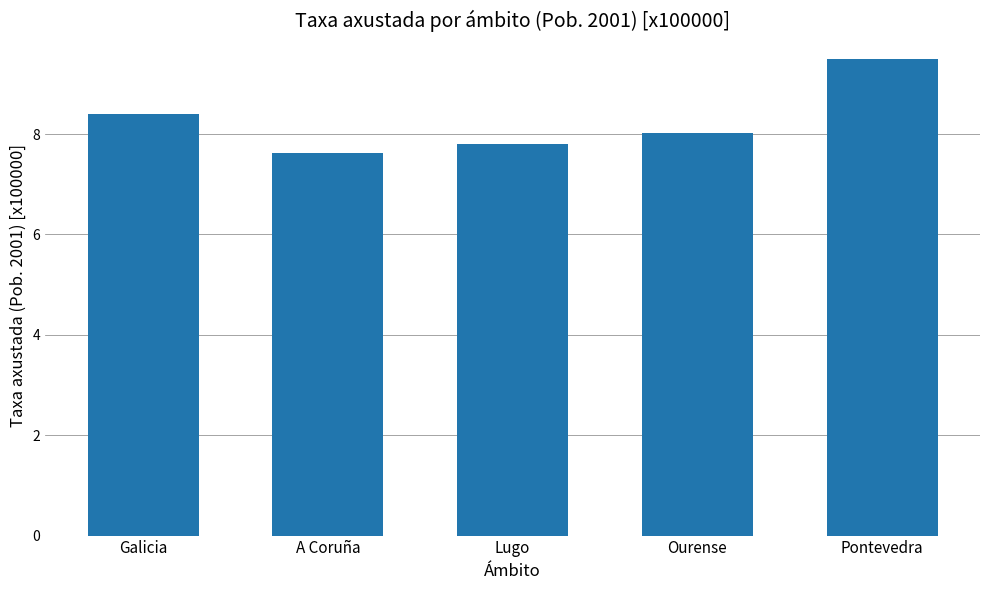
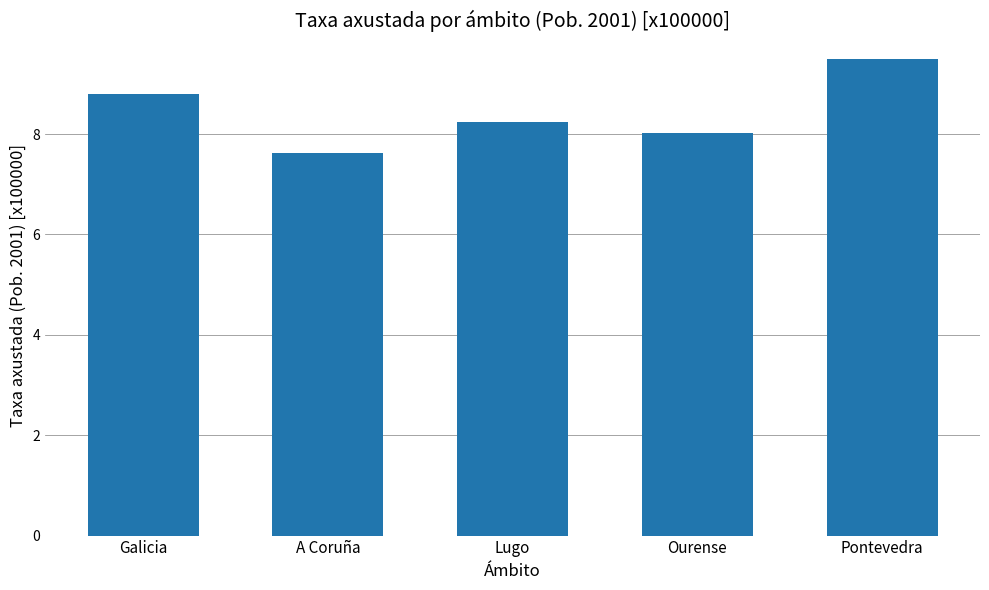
Galicia: 8.4 -> 8.8
Lugo: 7.8 -> 8.3
